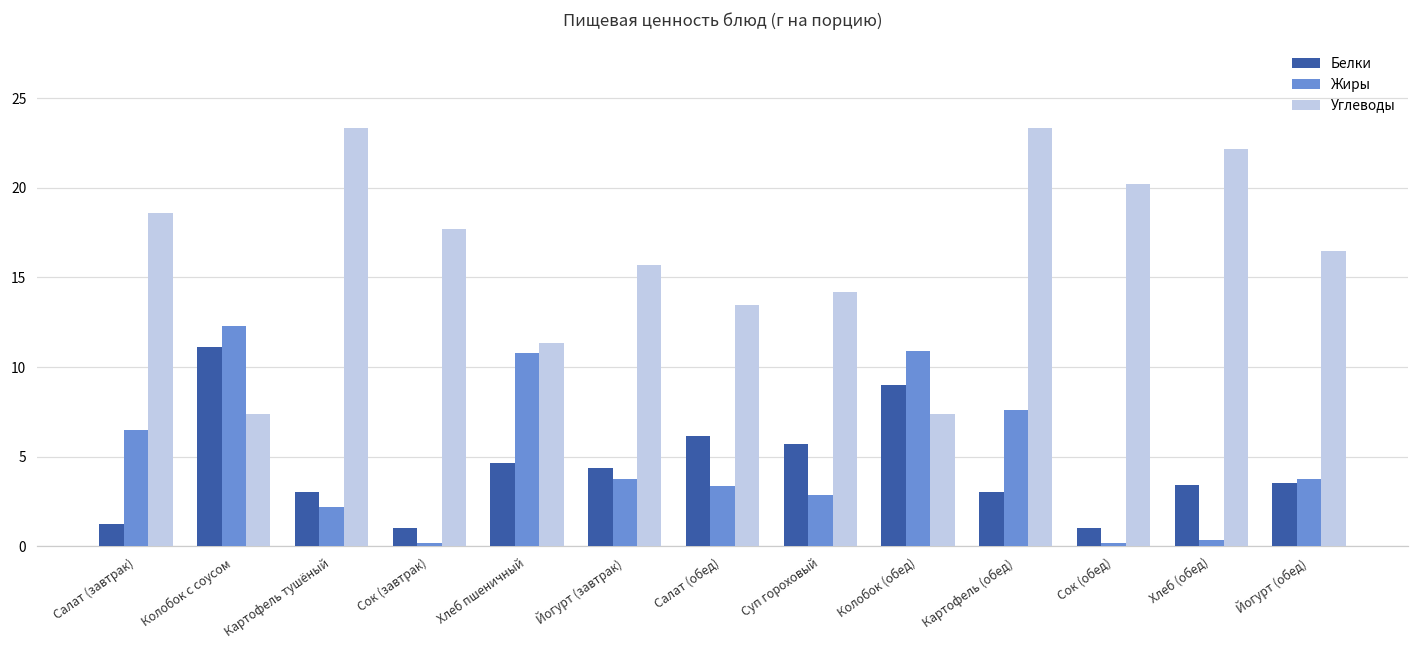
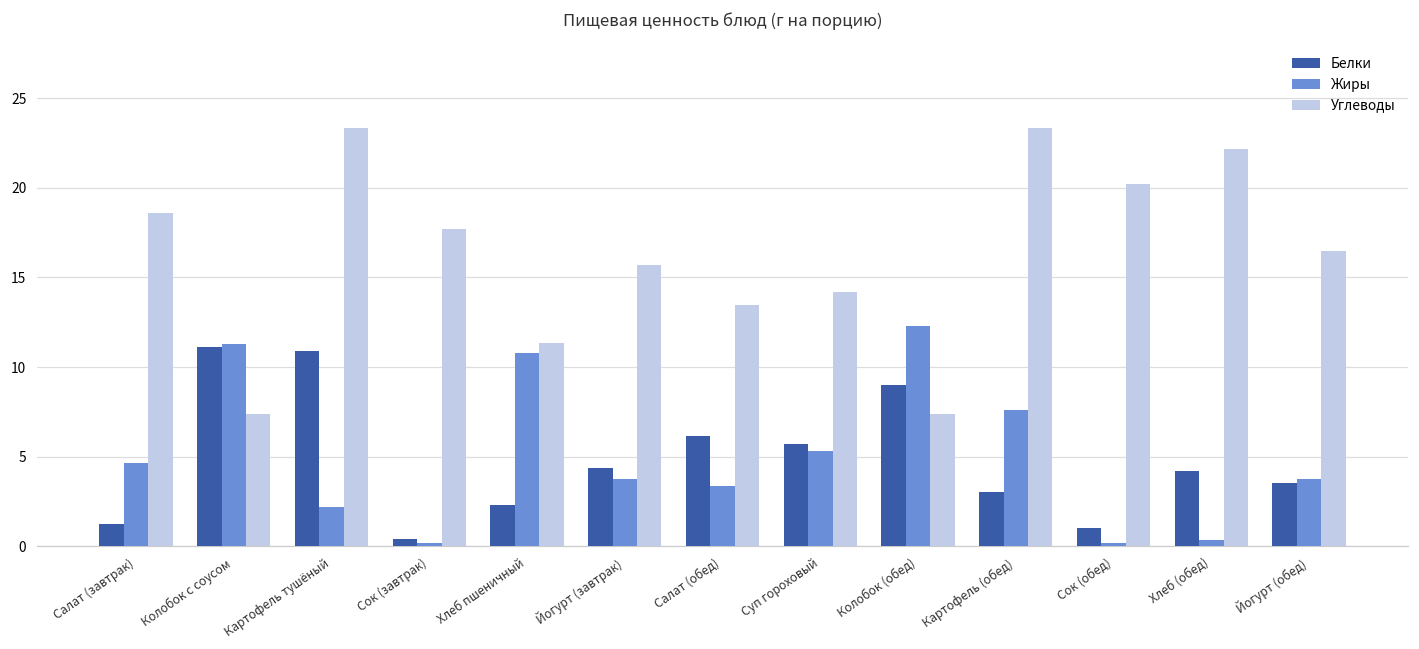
Жиры, Салат (завтрак): 6.5 -> 4.6
Жиры, Колобок с соусом: 12.3 -> 11.3
Белки, Картофель тушёный: 3.0 -> 10.9
Белки, Сок (завтрак): 1.0 -> 0.4
Белки, Хлеб пшеничный: 4.7 -> 2.3
Жиры, Суп гороховый: 2.9 -> 5.3
Жиры, Колобок (обед): 10.9 -> 12.3
Белки, Хлеб (обед): 3.4 -> 4.2
